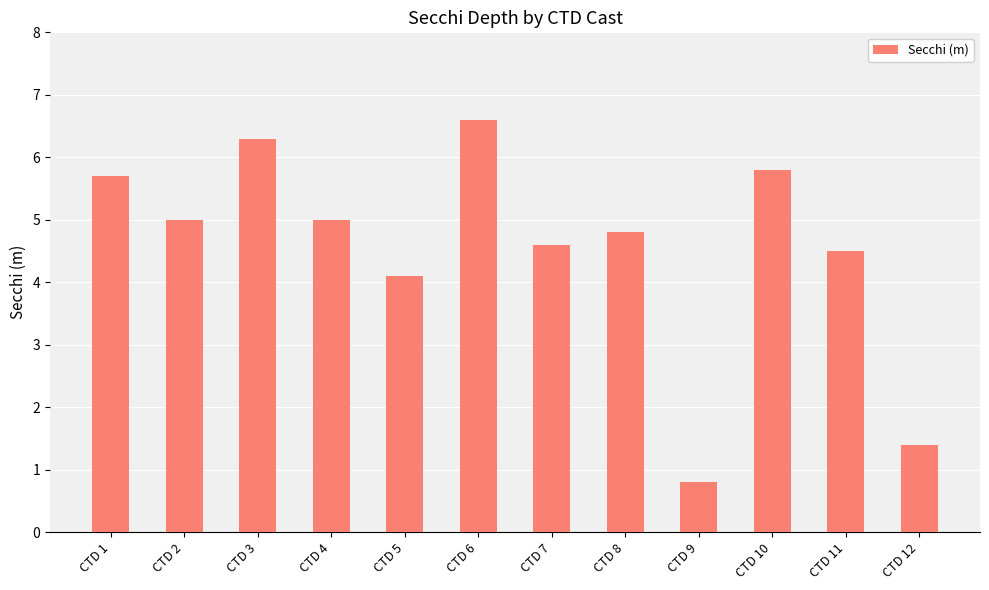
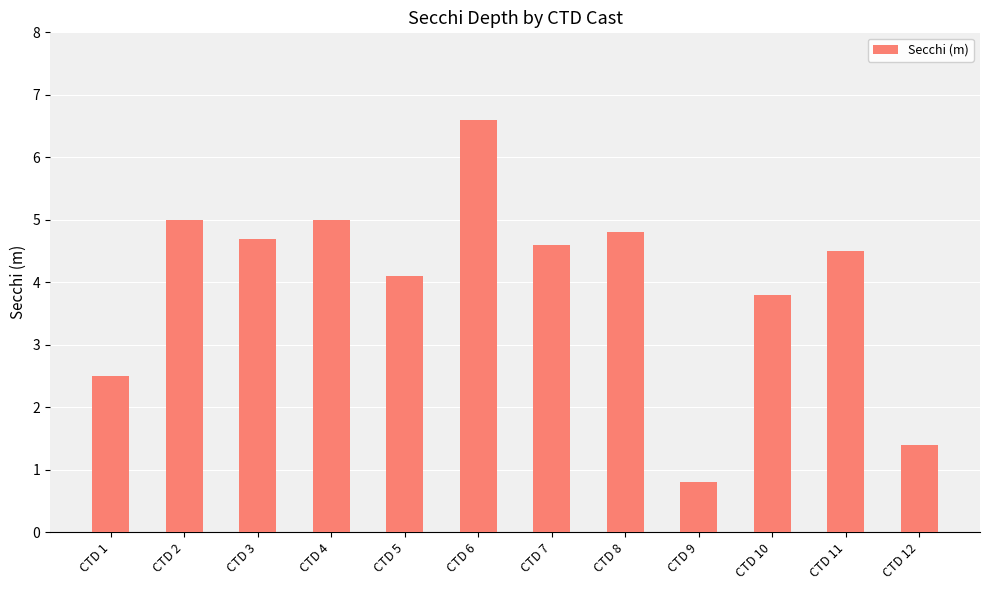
CTD 1: 5.7 -> 2.5
CTD 3: 6.3 -> 4.7
CTD 10: 5.8 -> 3.8
